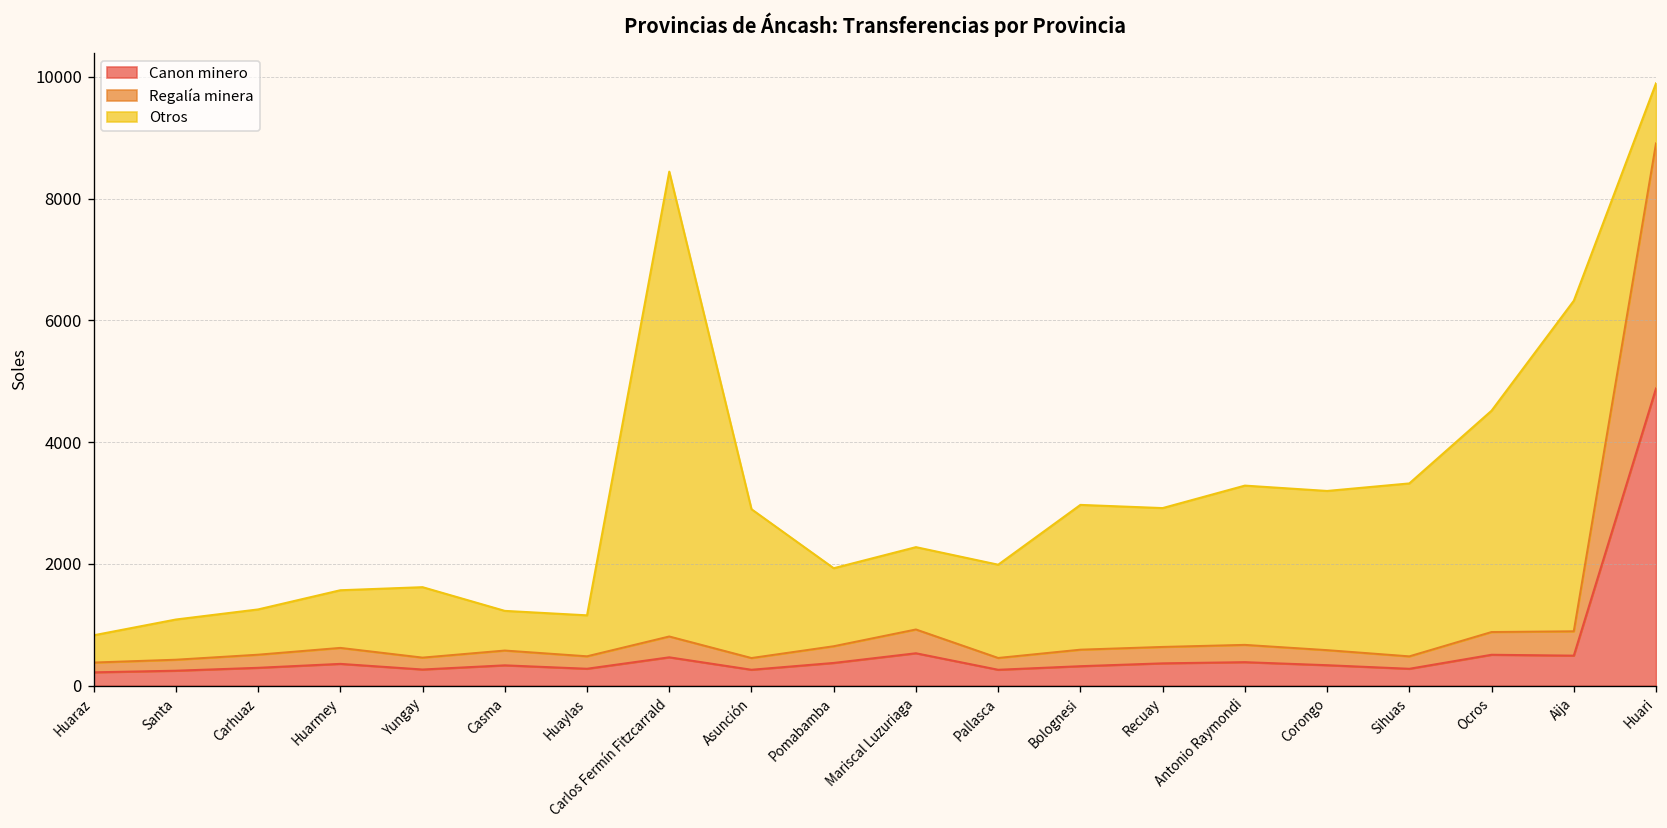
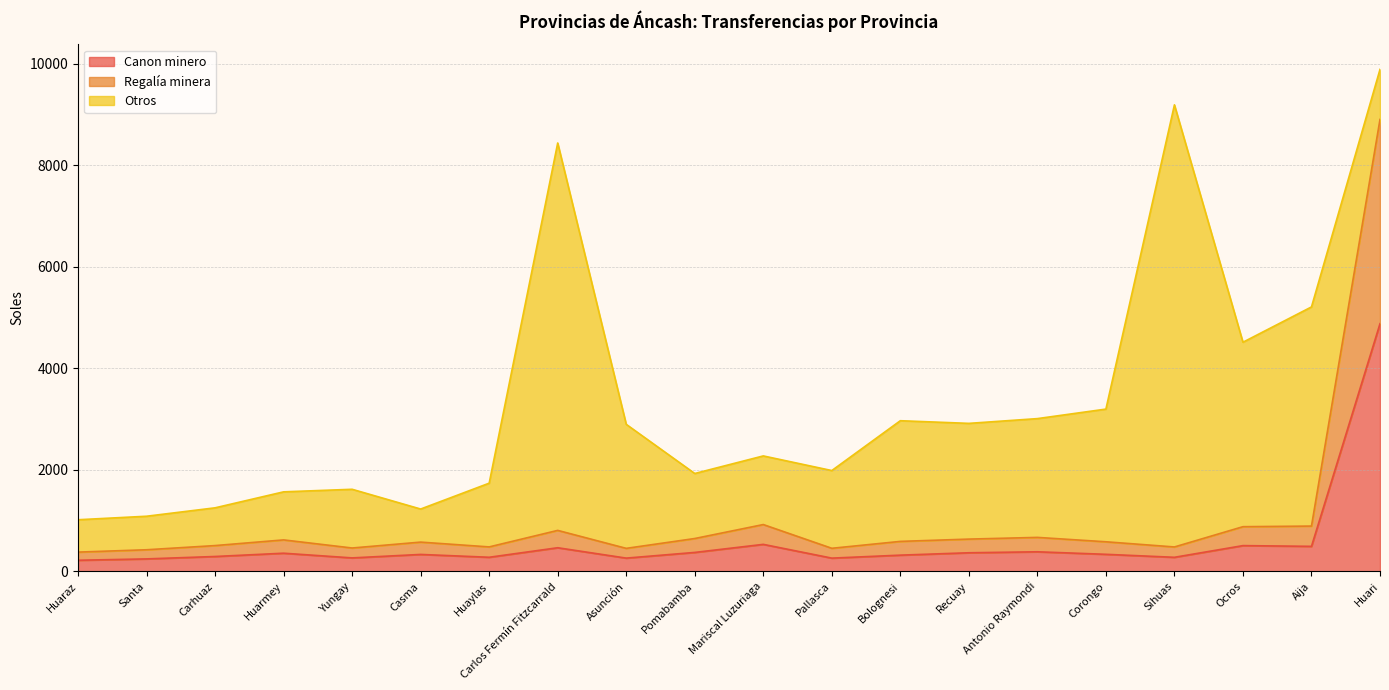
Otros, Huaraz: 400 -> 600
Otros, Huaylas: 700 -> 1300
Otros, Antonio Raymondi: 2600 -> 2300
Otros, Sihuas: 2800 -> 8700
Otros, Aija: 5400 -> 4300
